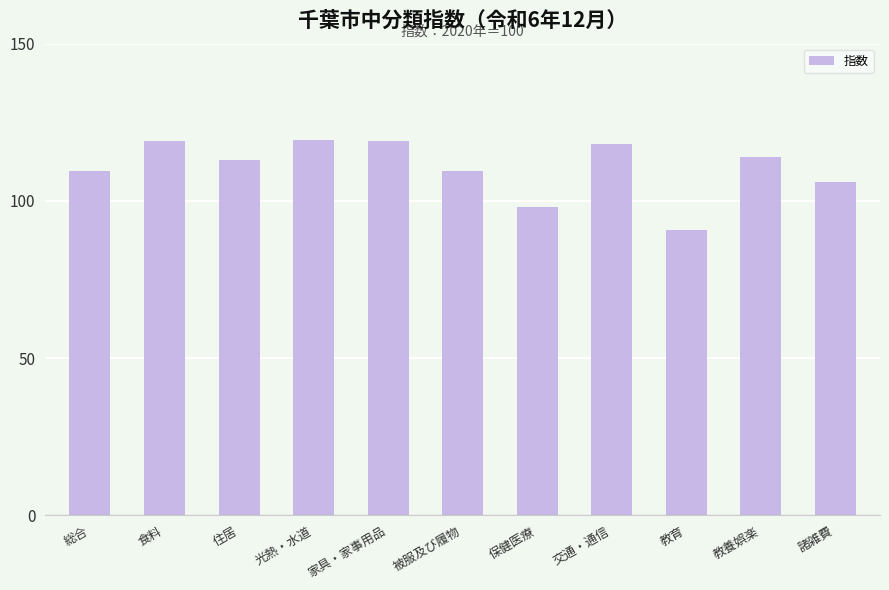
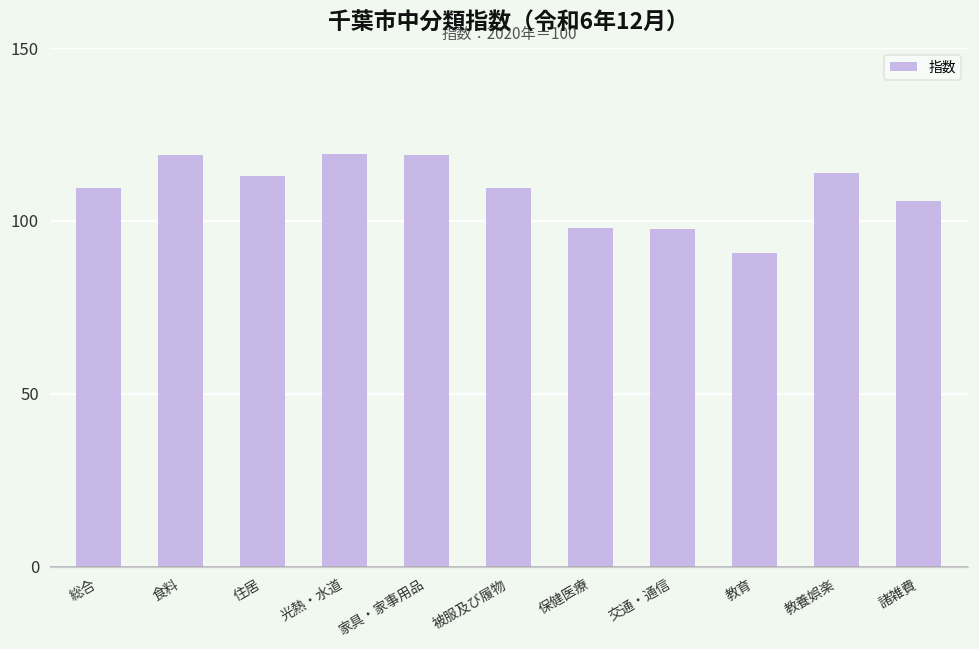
交通・通信: 118 -> 98
